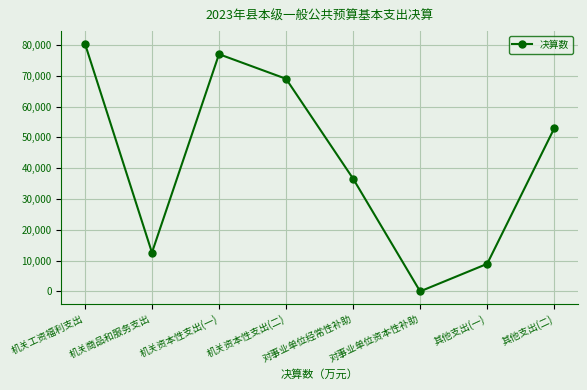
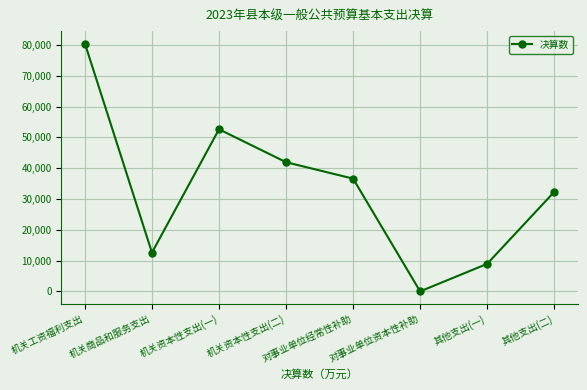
机关资本性支出(一): 77,000 -> 53,000
机关资本性支出(二): 69,000 -> 42,000
其他支出(二): 53,000 -> 32,000
